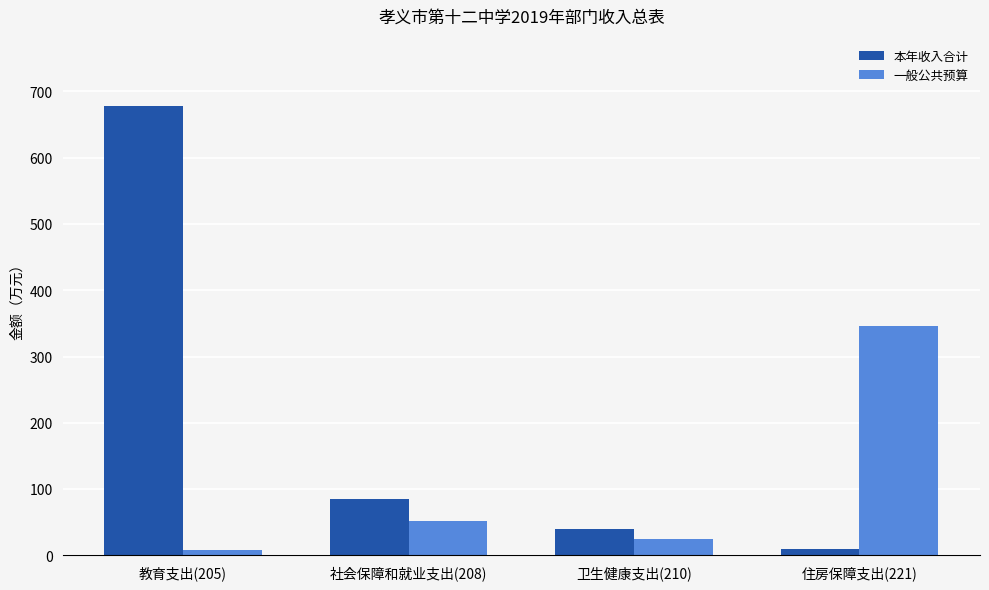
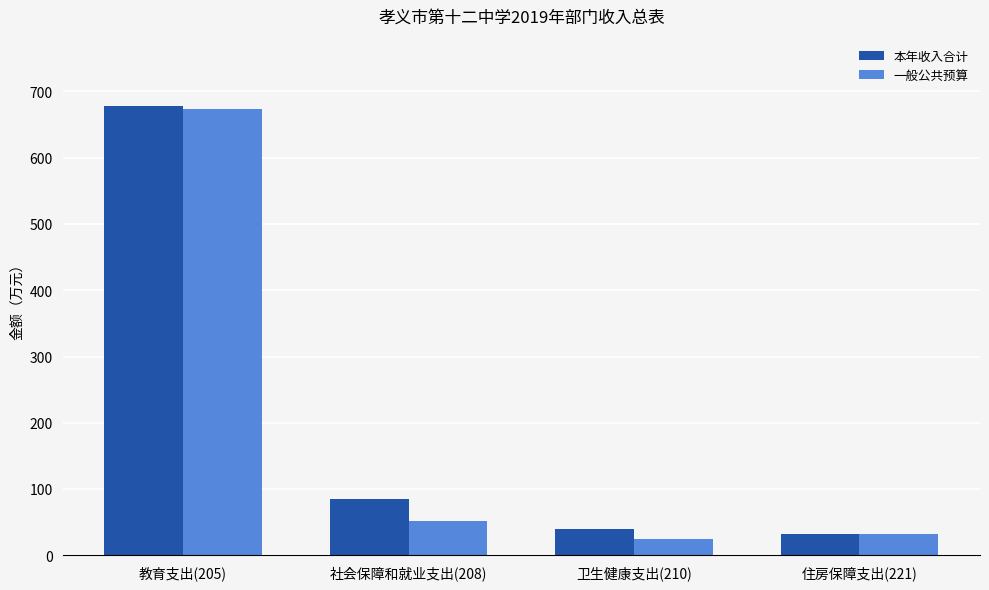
一般公共预算, 教育支出(205): 10 -> 670
本年收入合计, 住房保障支出(221): 10 -> 30
一般公共预算, 住房保障支出(221): 350 -> 30
